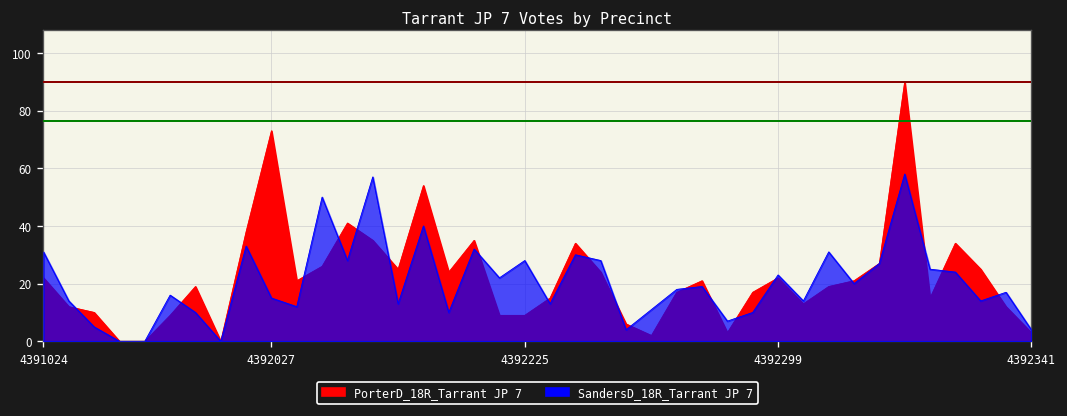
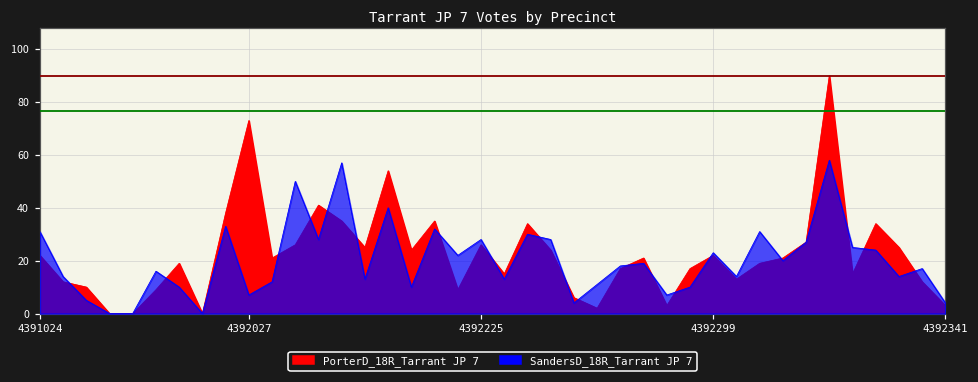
SandersD_18R_Tarrant JP 7, 4392027: 15 -> 7
PorterD_18R_Tarrant JP 7, 4392225: 9 -> 26
